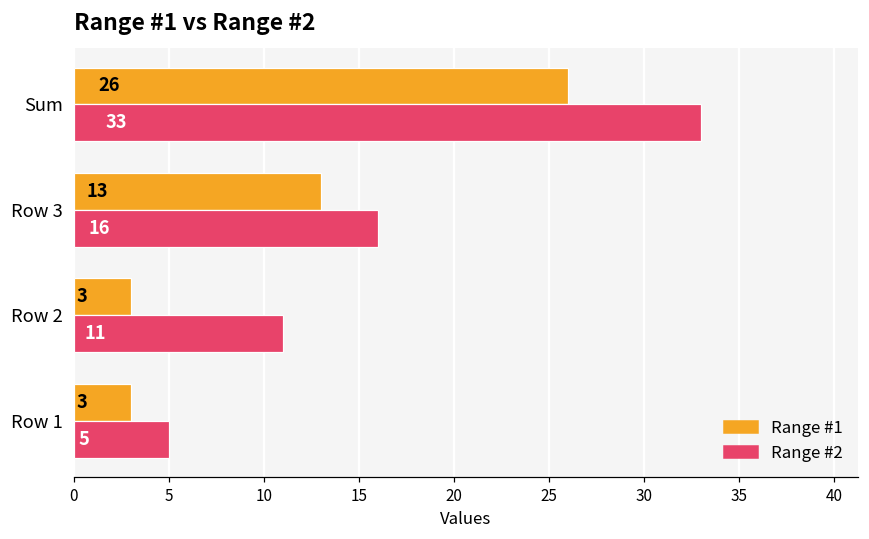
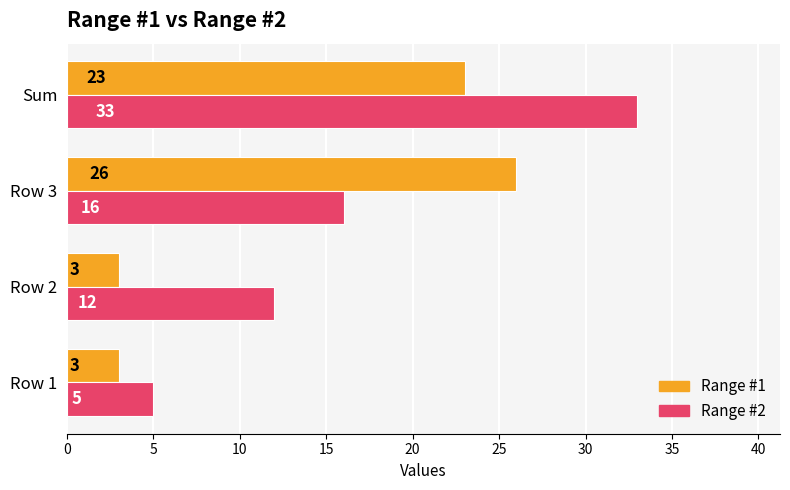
Range #1, Sum: 26 -> 23
Range #1, Row 3: 13 -> 26
Range #2, Row 2: 11 -> 12
